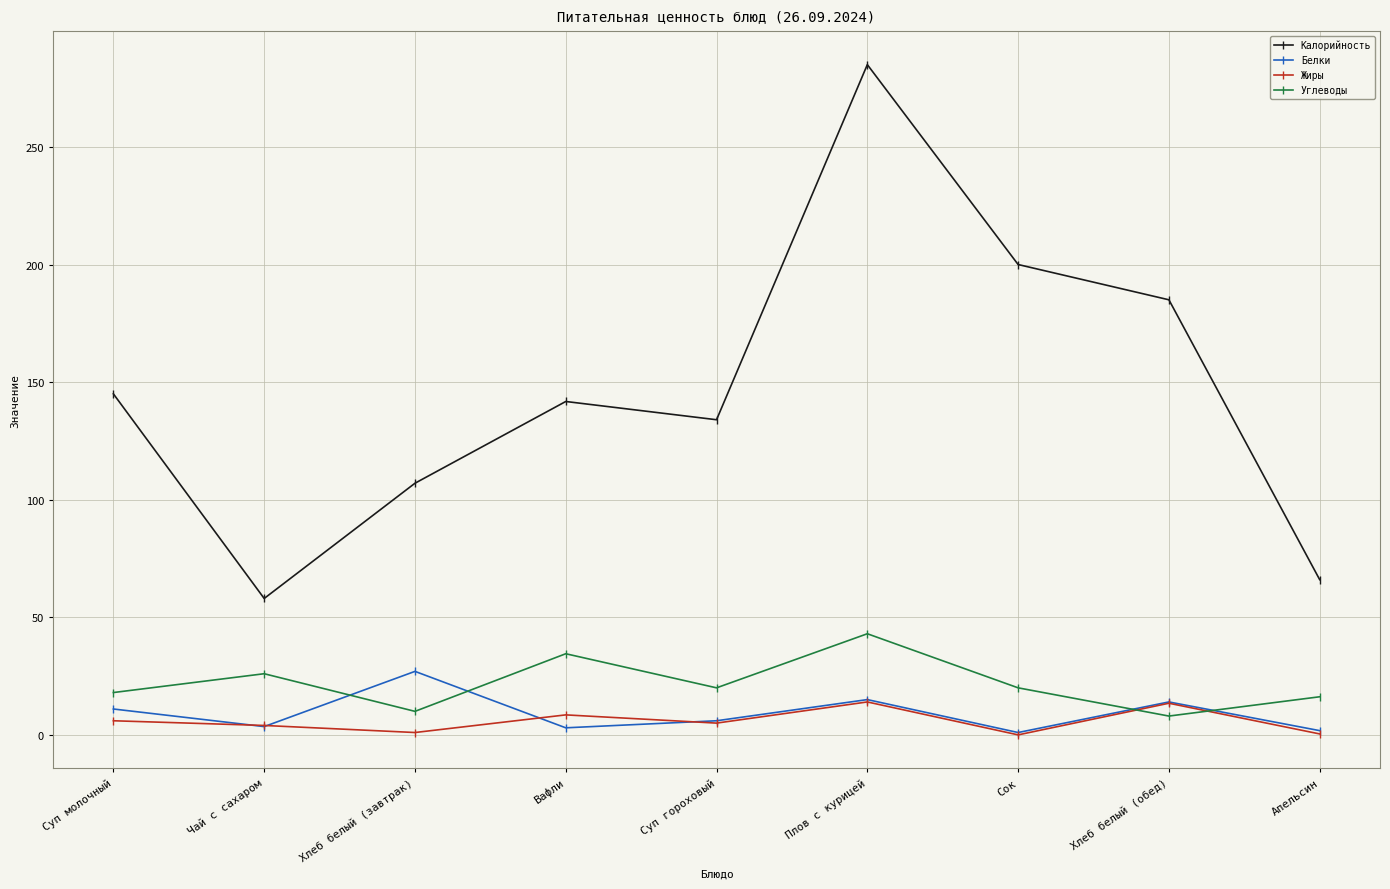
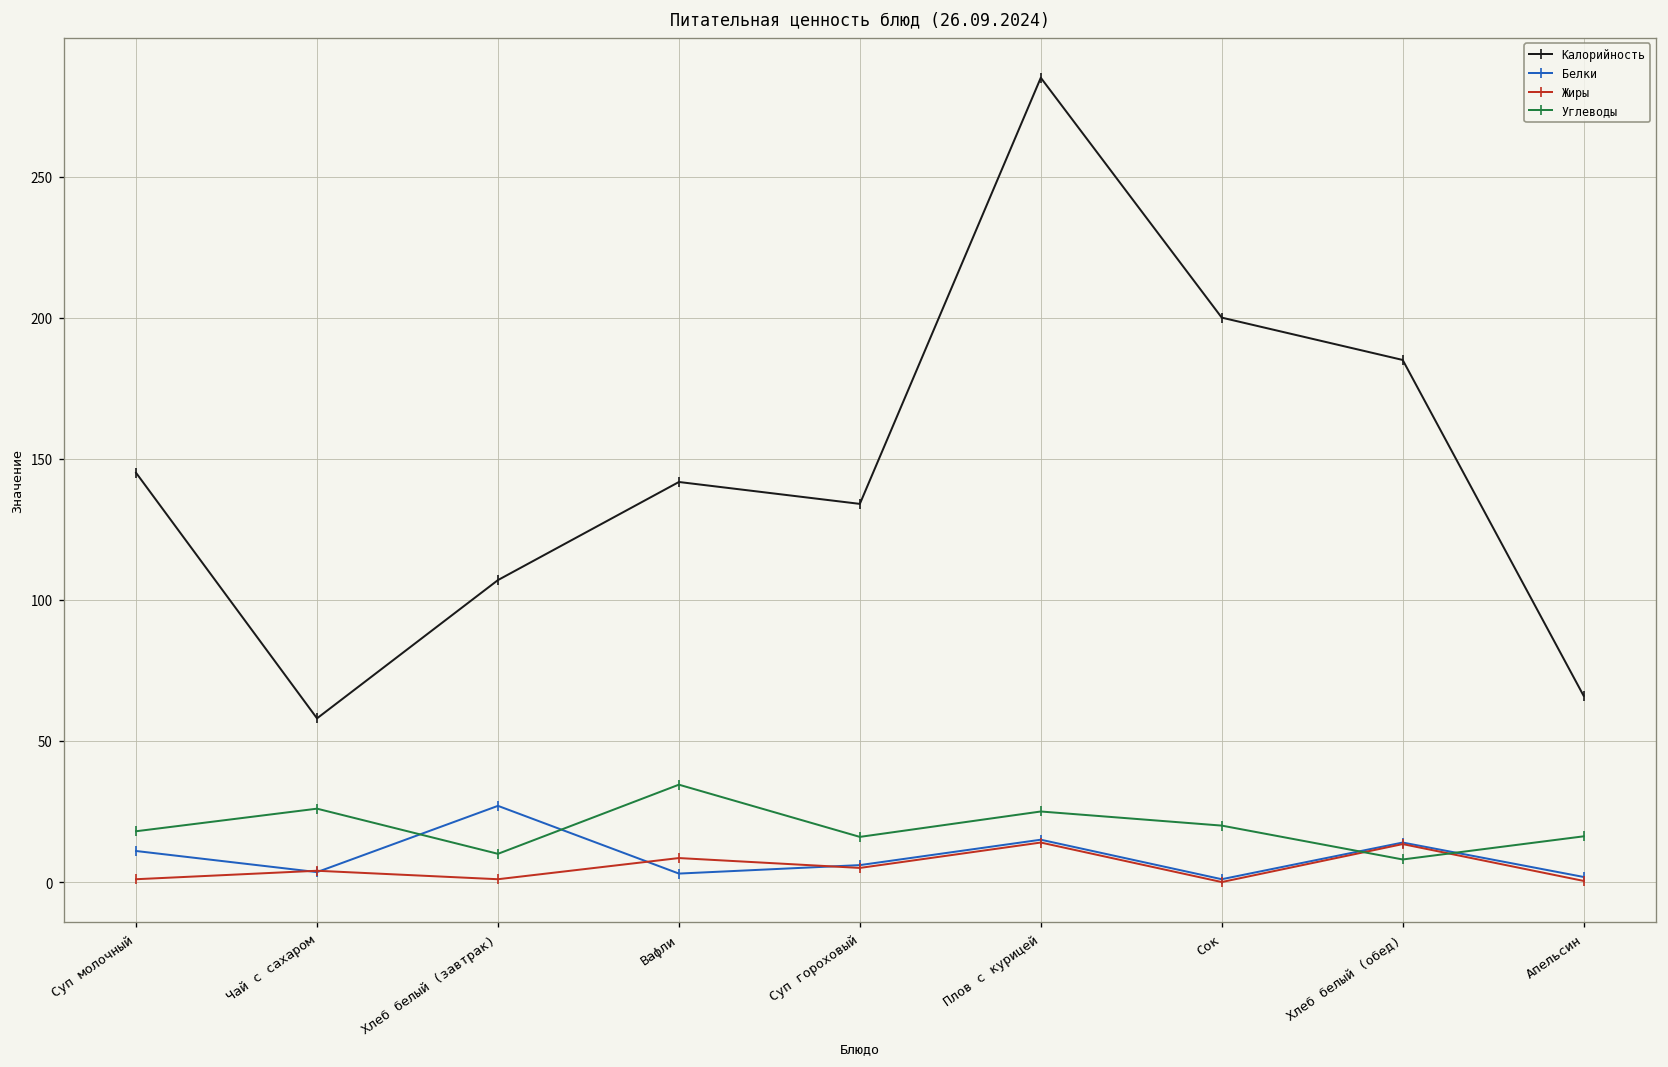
Жиры, Суп молочный: 6 -> 1
Углеводы, Суп гороховый: 20 -> 16
Углеводы, Плов с курицей: 43 -> 25
